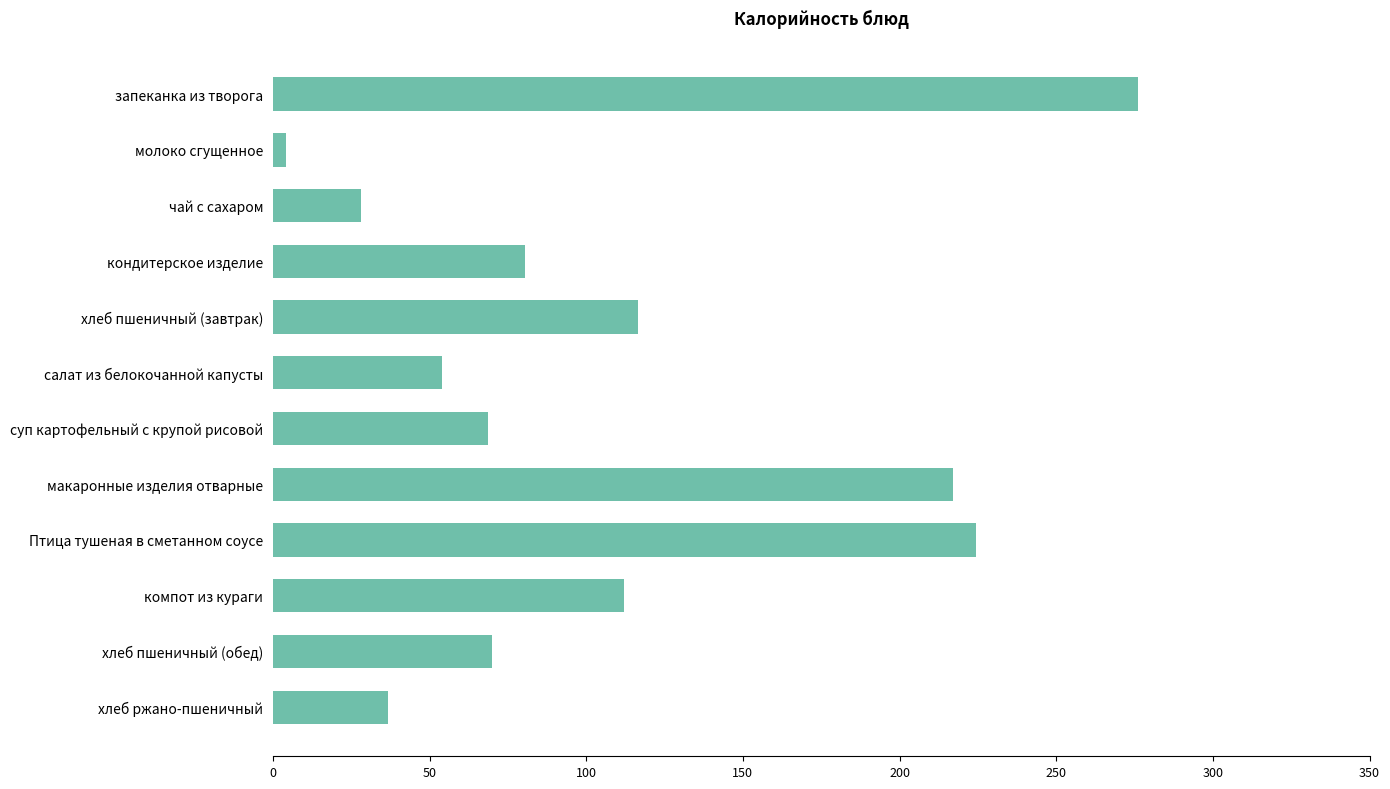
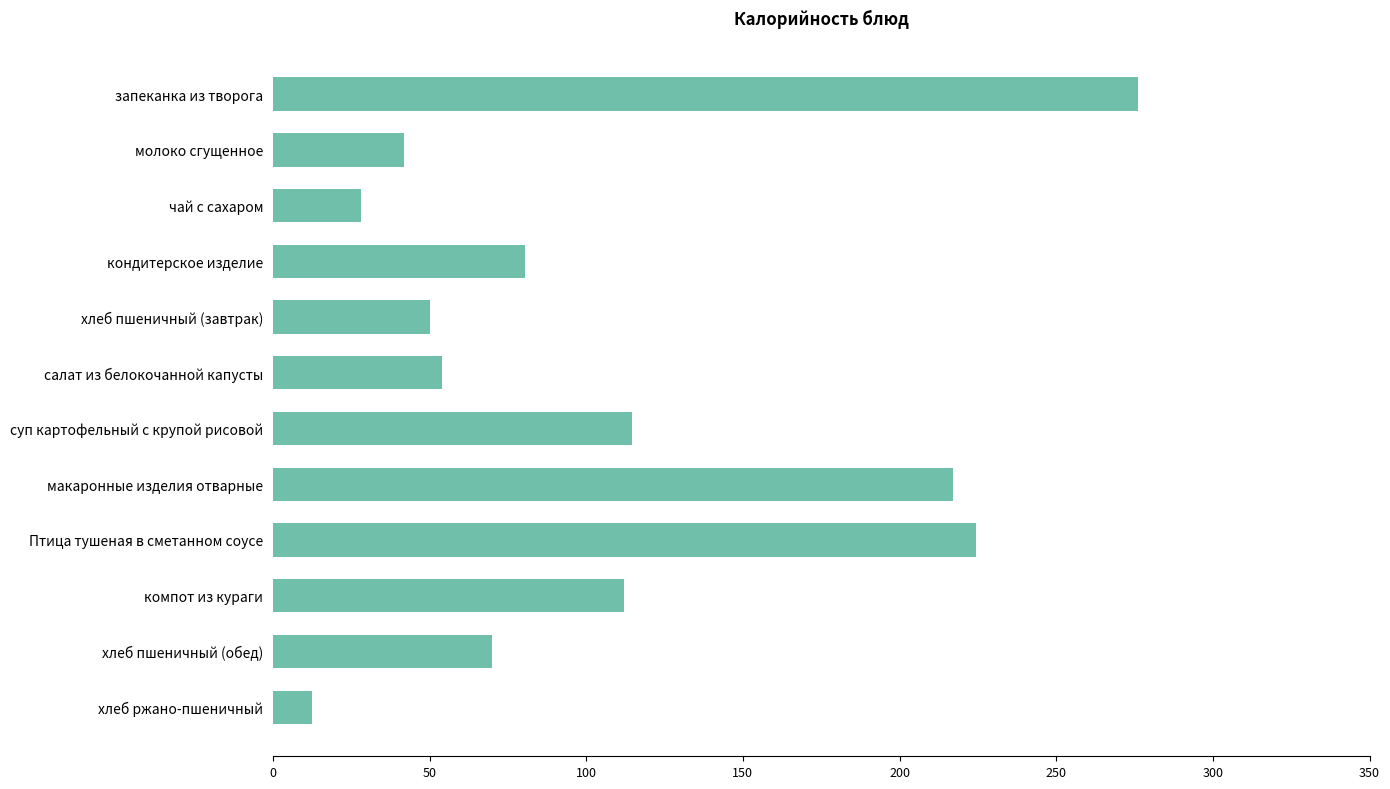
молоко сгущенное: 4 -> 42
хлеб пшеничный (завтрак): 117 -> 50
суп картофельный с крупой рисовой: 69 -> 115
хлеб ржано-пшеничный: 37 -> 12
